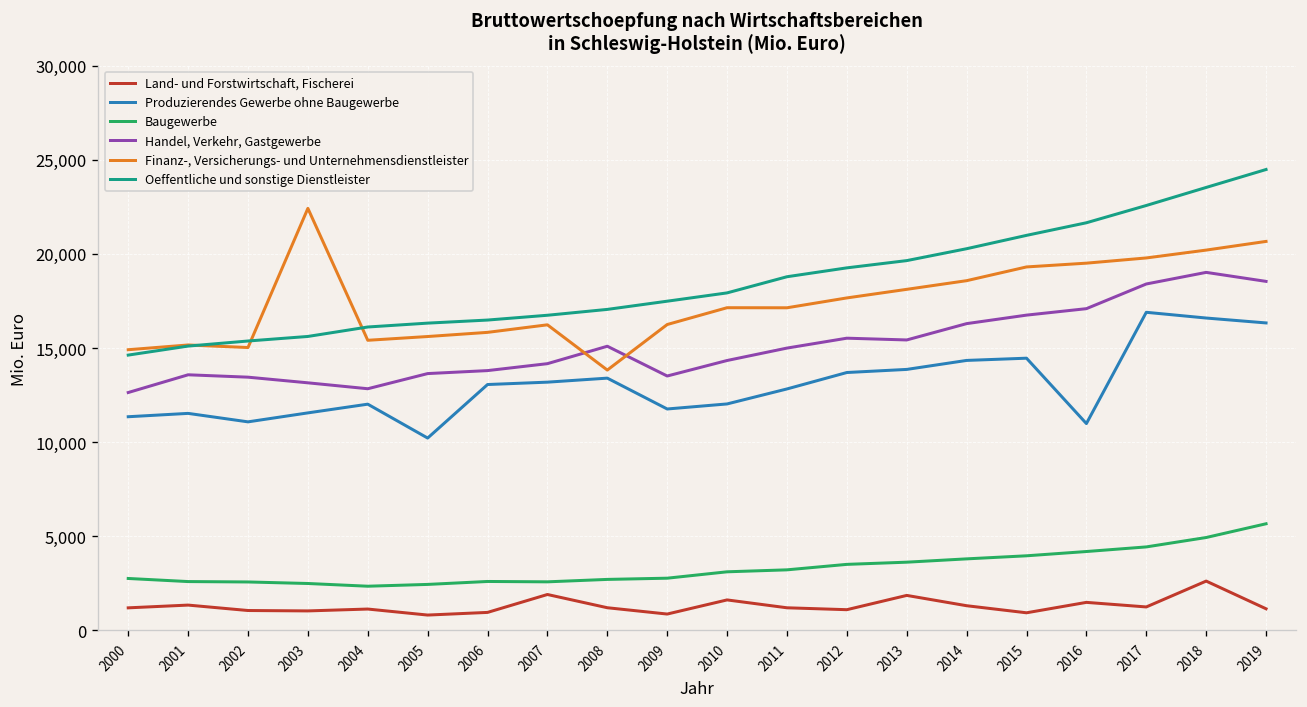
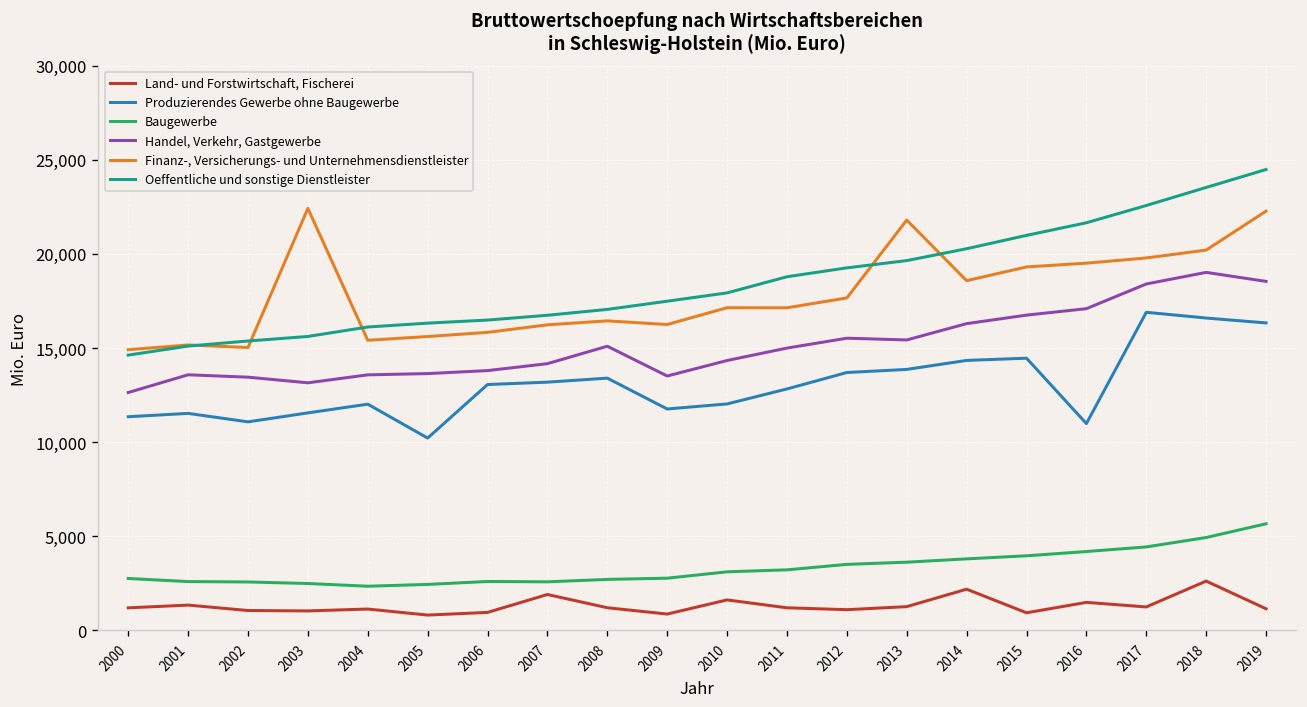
Handel, Verkehr, Gastgewerbe, 2004: 12,800 -> 13,600
Finanz-, Versicherungs- und Unternehmensdienstleister, 2008: 13,800 -> 16,400
Land- und Forstwirtschaft, Fischerei, 2013: 1,900 -> 1,300
Finanz-, Versicherungs- und Unternehmensdienstleister, 2013: 18,100 -> 21,800
Land- und Forstwirtschaft, Fischerei, 2014: 1,300 -> 2,200
Finanz-, Versicherungs- und Unternehmensdienstleister, 2019: 20,700 -> 22,300
